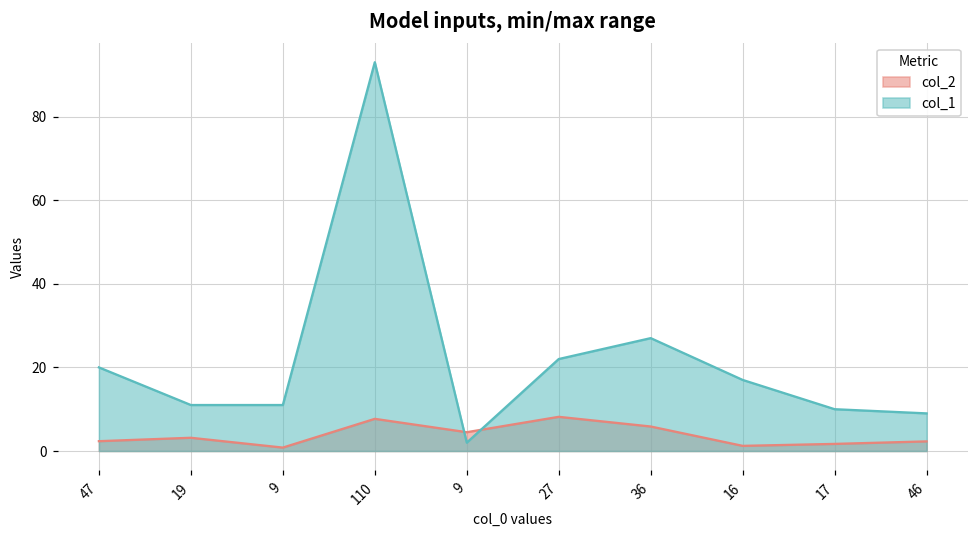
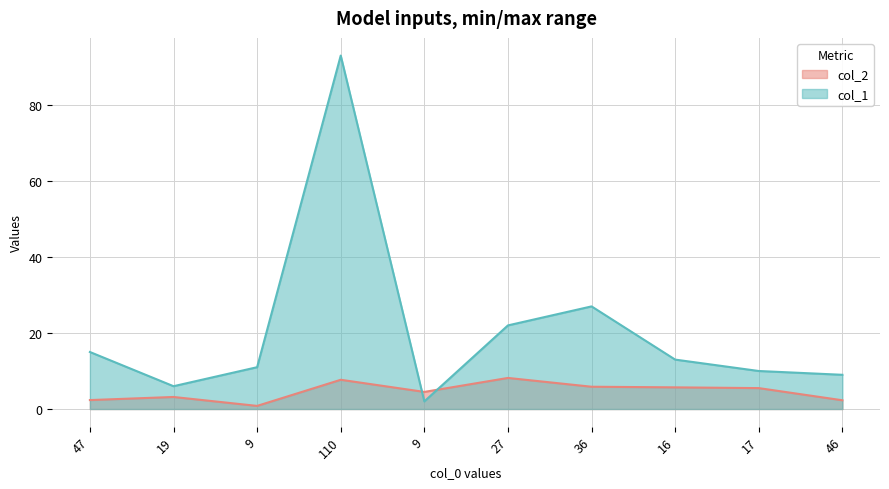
col_1, 47: 20 -> 15
col_1, 19: 11 -> 6
col_2, 16: 1 -> 6
col_1, 16: 17 -> 13
col_2, 17: 2 -> 6
